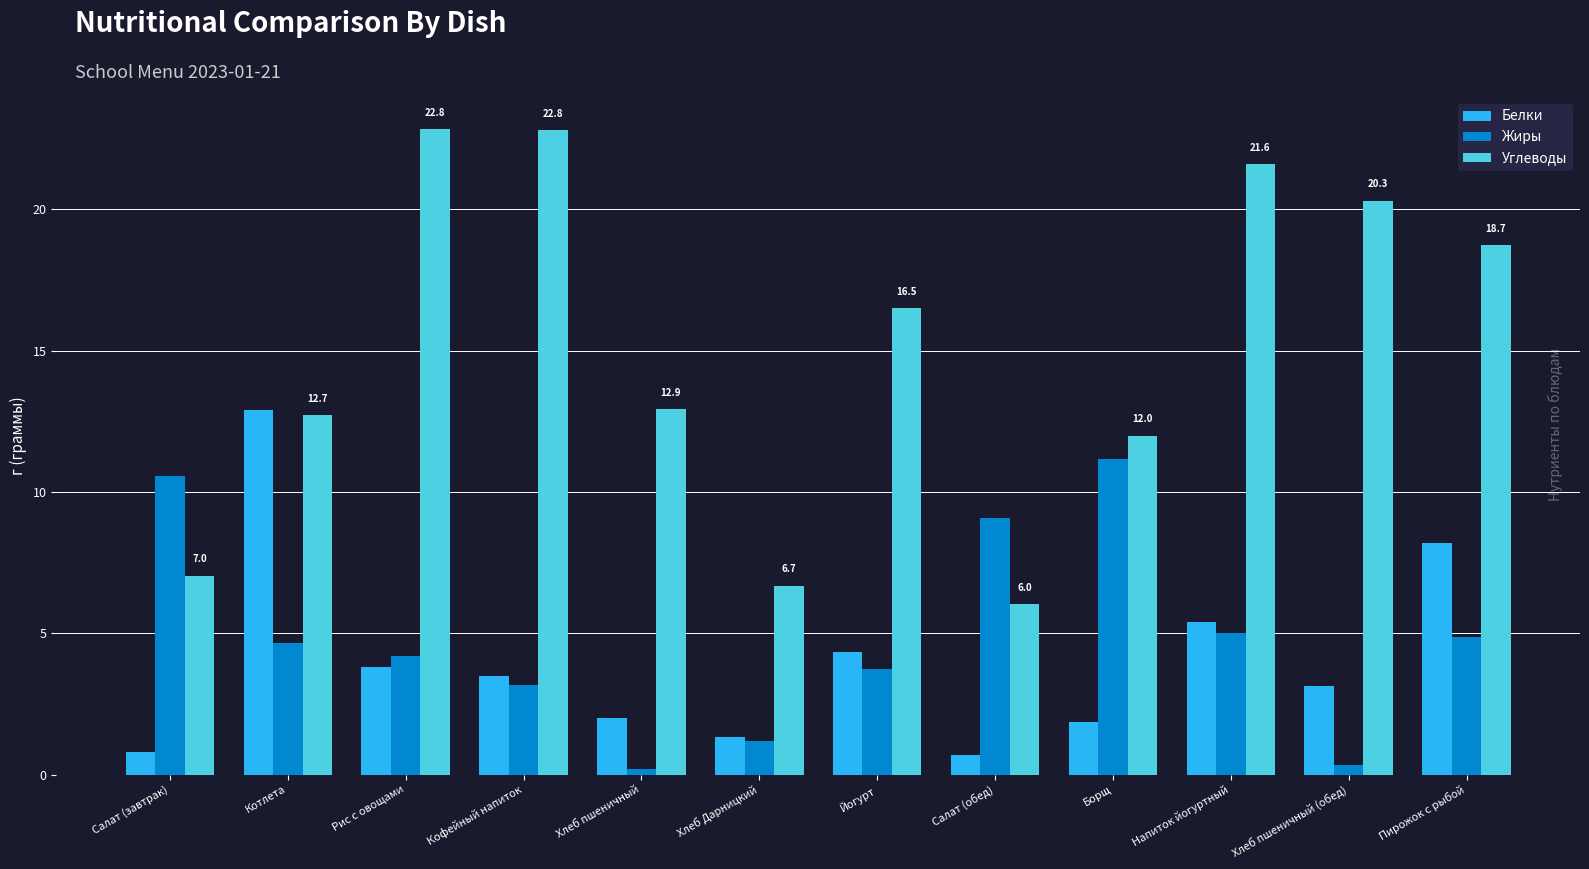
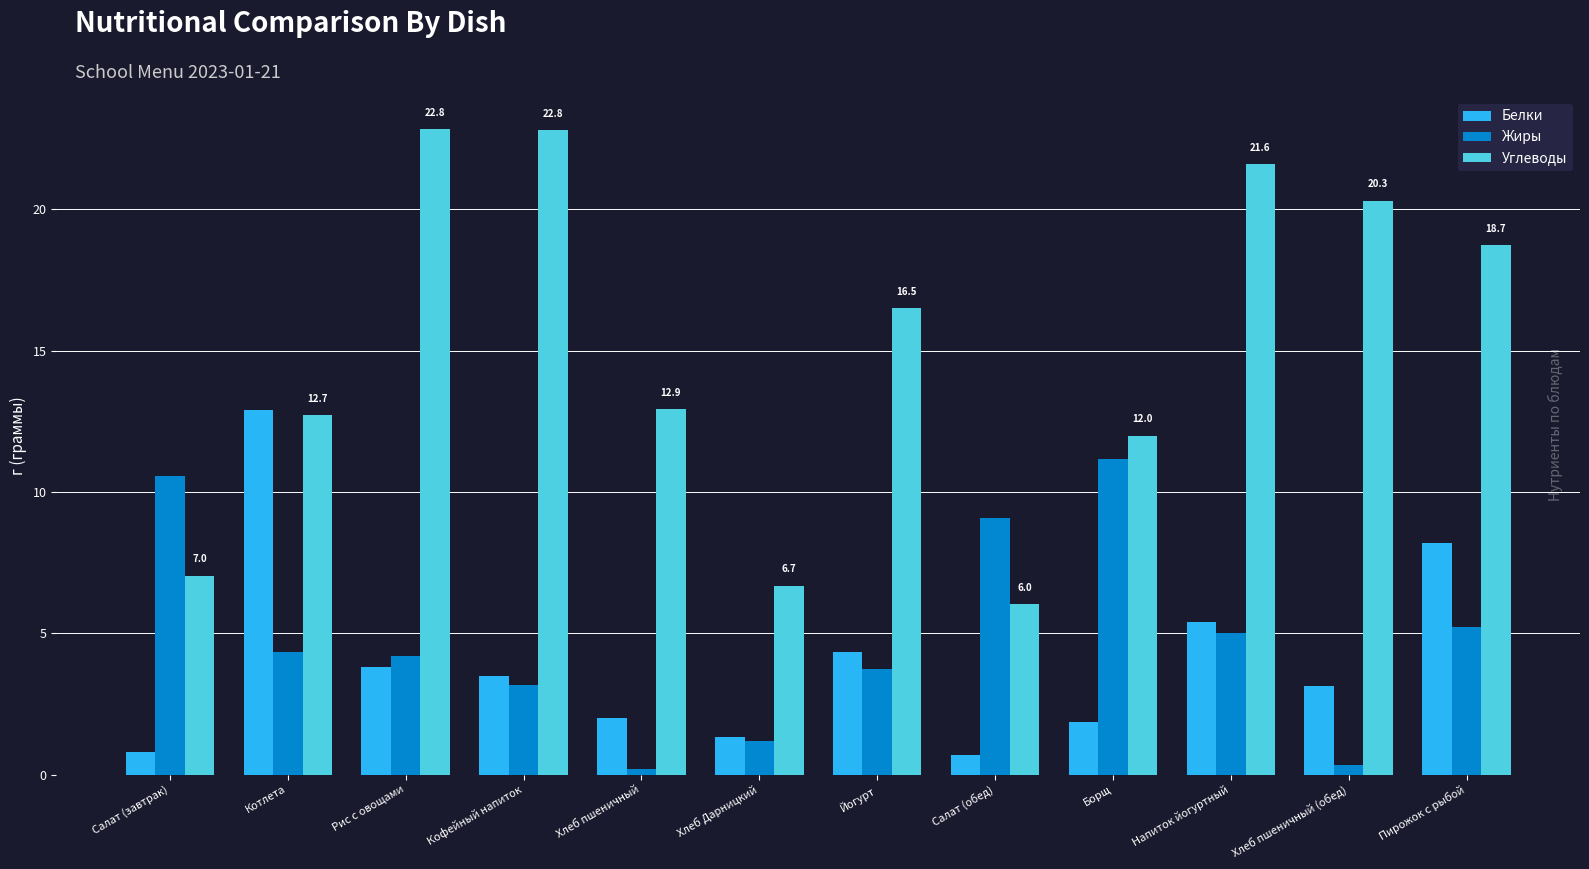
Жиры, Котлета: 4.7 -> 4.3
Жиры, Пирожок с рыбой: 4.9 -> 5.2
